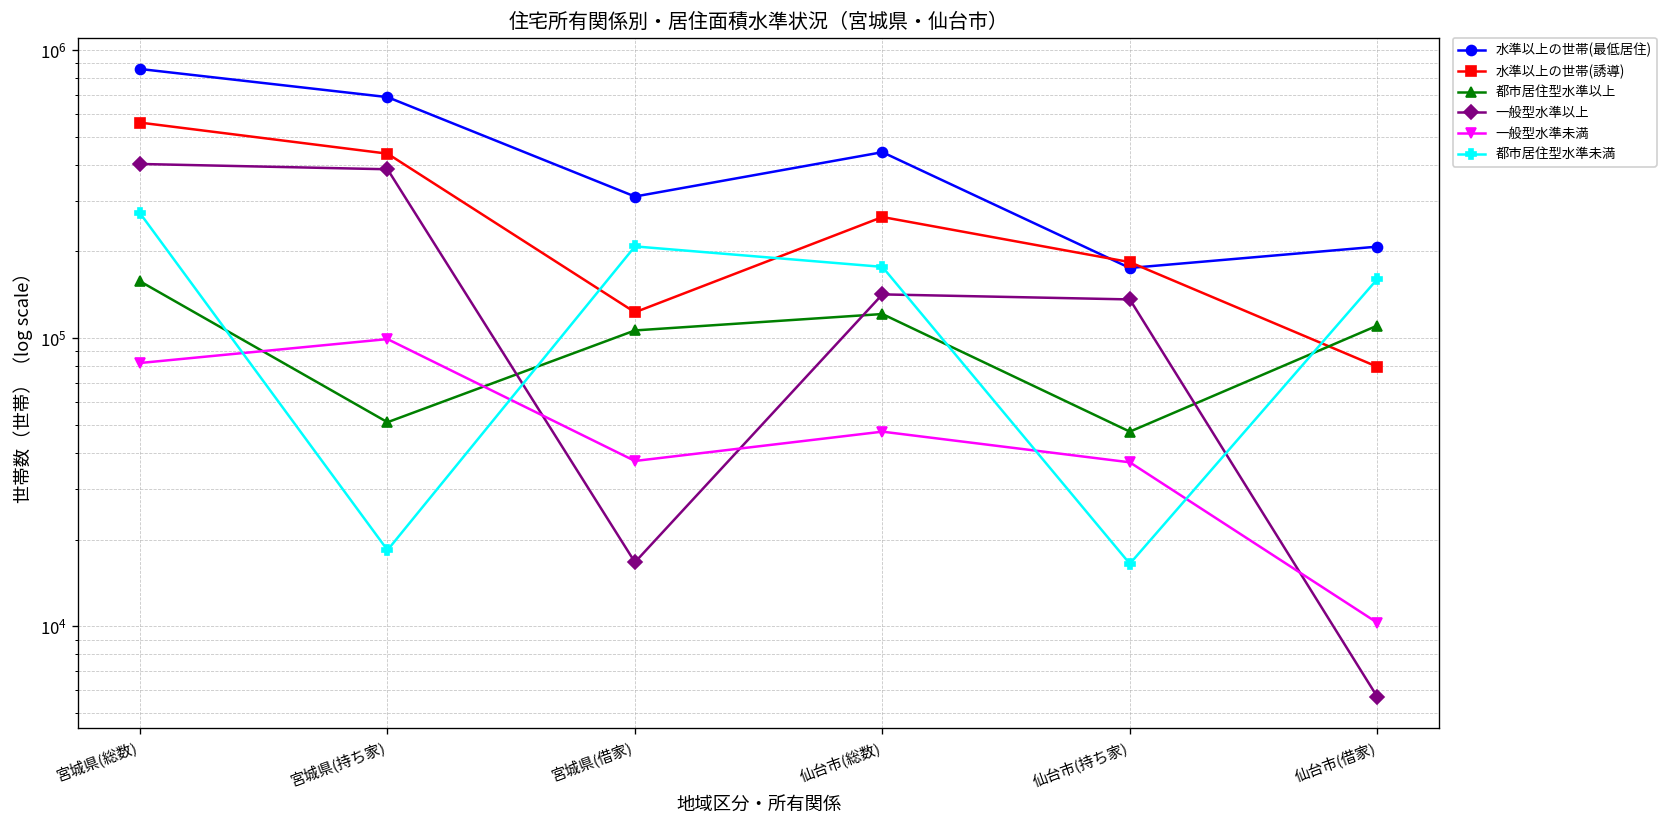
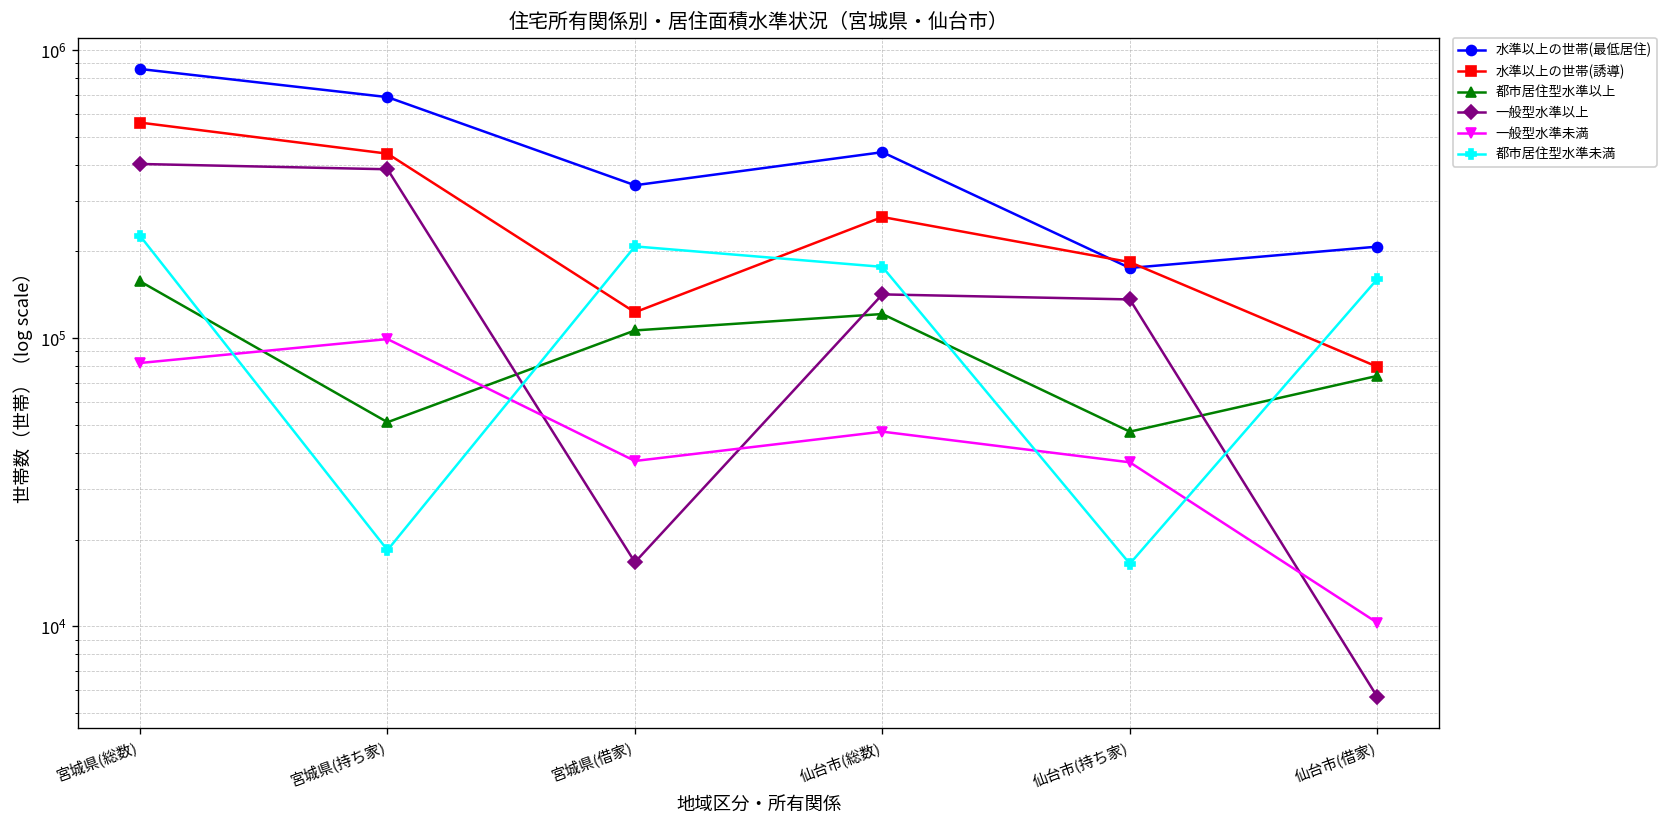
都市居住型水準未満, 宮城県(総数): 270000 -> 230000
水準以上の世帯(最低居住), 宮城県(借家): 310000 -> 340000
都市居住型水準以上, 仙台市(借家): 110000 -> 74000
